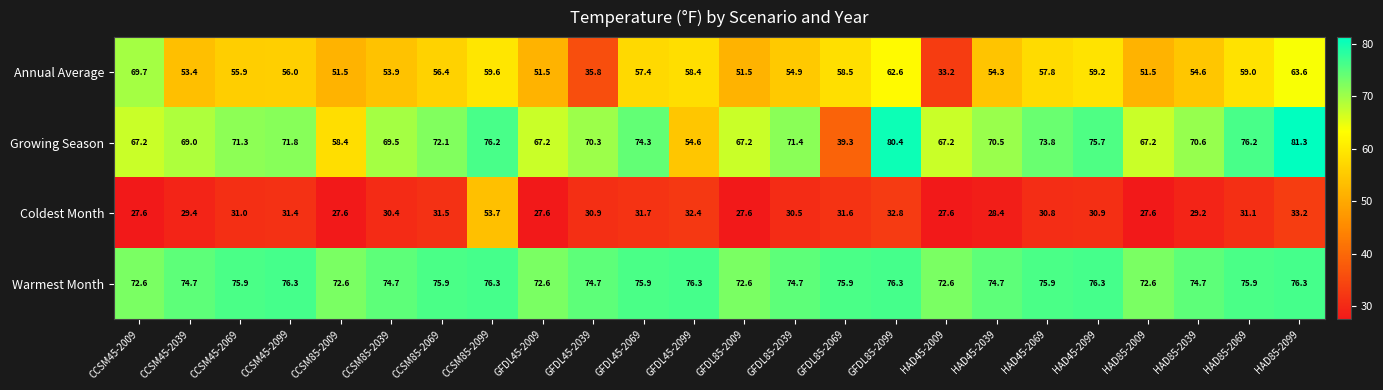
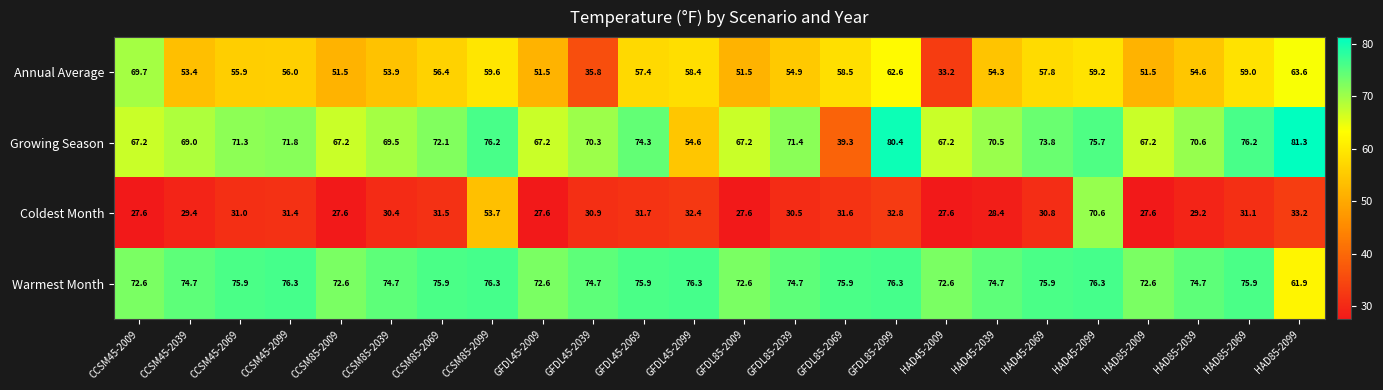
Growing Season, CCSM85-2009: 58.4 -> 67.2
Coldest Month, HAD45-2099: 30.9 -> 70.6
Warmest Month, HAD85-2099: 76.3 -> 61.9
